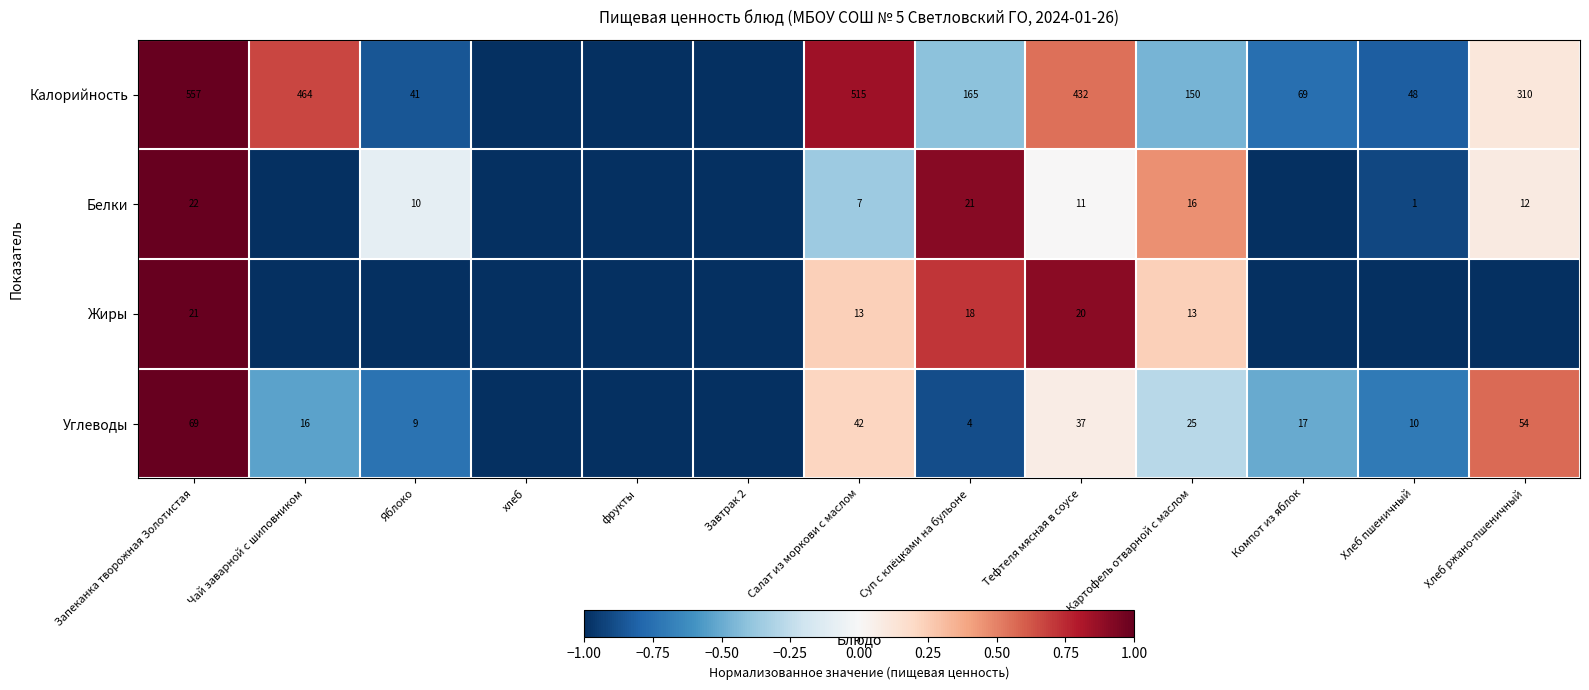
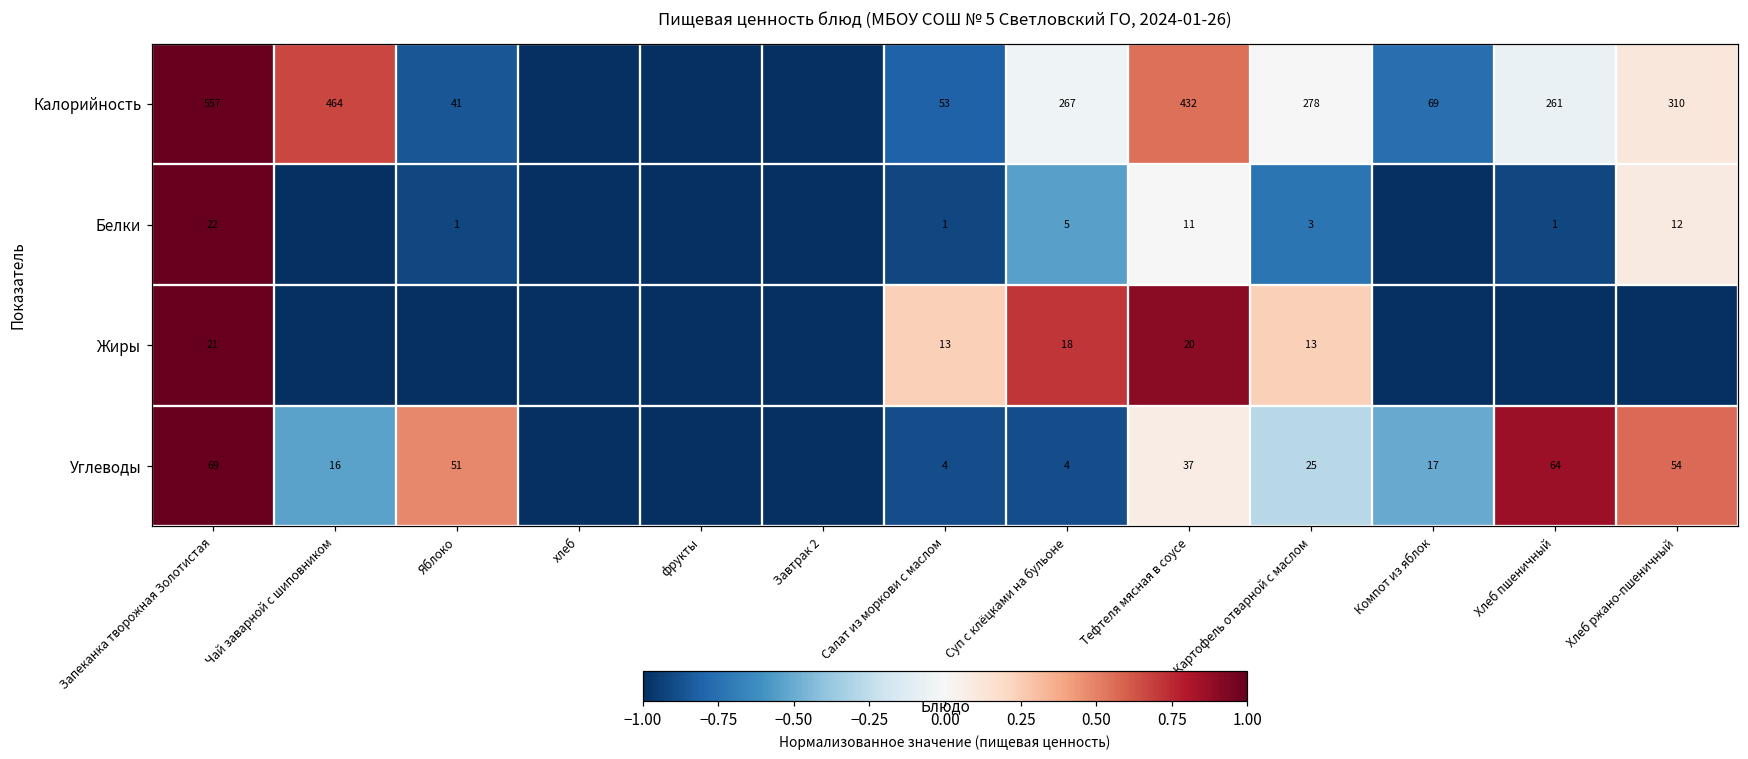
Калорийность, Салат из моркови с маслом: 515 -> 53
Калорийность, Суп с клёцками на бульоне: 165 -> 267
Калорийность, Картофель отварной с маслом: 150 -> 278
Калорийность, Хлеб пшеничный: 48 -> 261
Белки, Яблоко: 10 -> 1
Белки, Салат из моркови с маслом: 7 -> 1
Белки, Суп с клёцками на бульоне: 21 -> 5
Белки, Картофель отварной с маслом: 16 -> 3
Углеводы, Яблоко: 9 -> 51
Углеводы, Салат из моркови с маслом: 42 -> 4
Углеводы, Хлеб пшеничный: 10 -> 64
